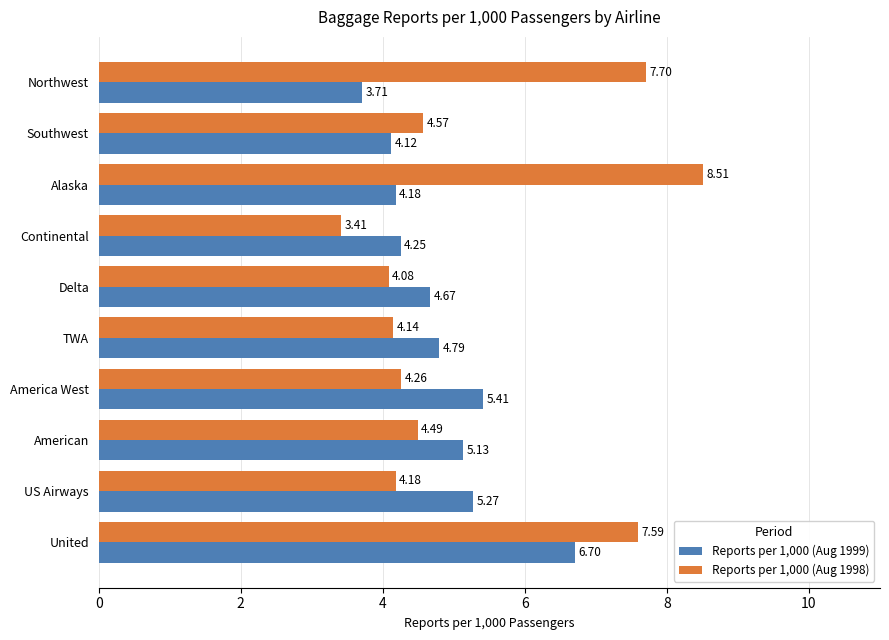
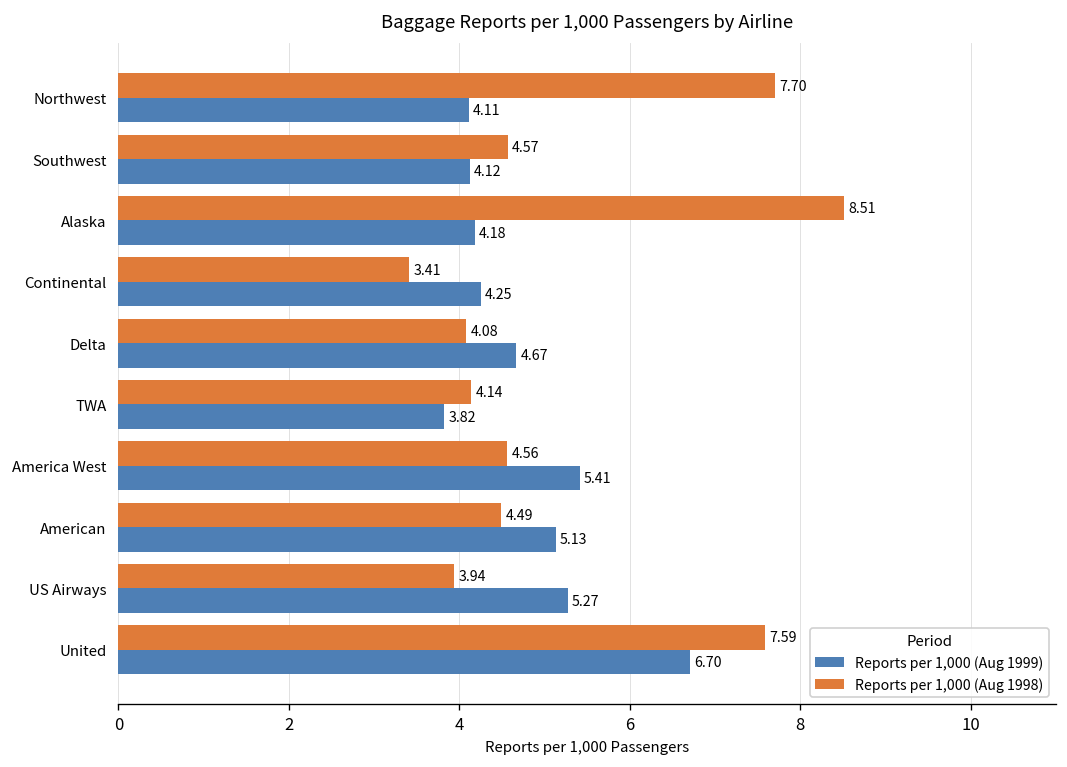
Reports per 1,000 (Aug 1999), Northwest: 3.71 -> 4.11
Reports per 1,000 (Aug 1999), TWA: 4.79 -> 3.82
Reports per 1,000 (Aug 1998), America West: 4.26 -> 4.56
Reports per 1,000 (Aug 1998), US Airways: 4.18 -> 3.94
